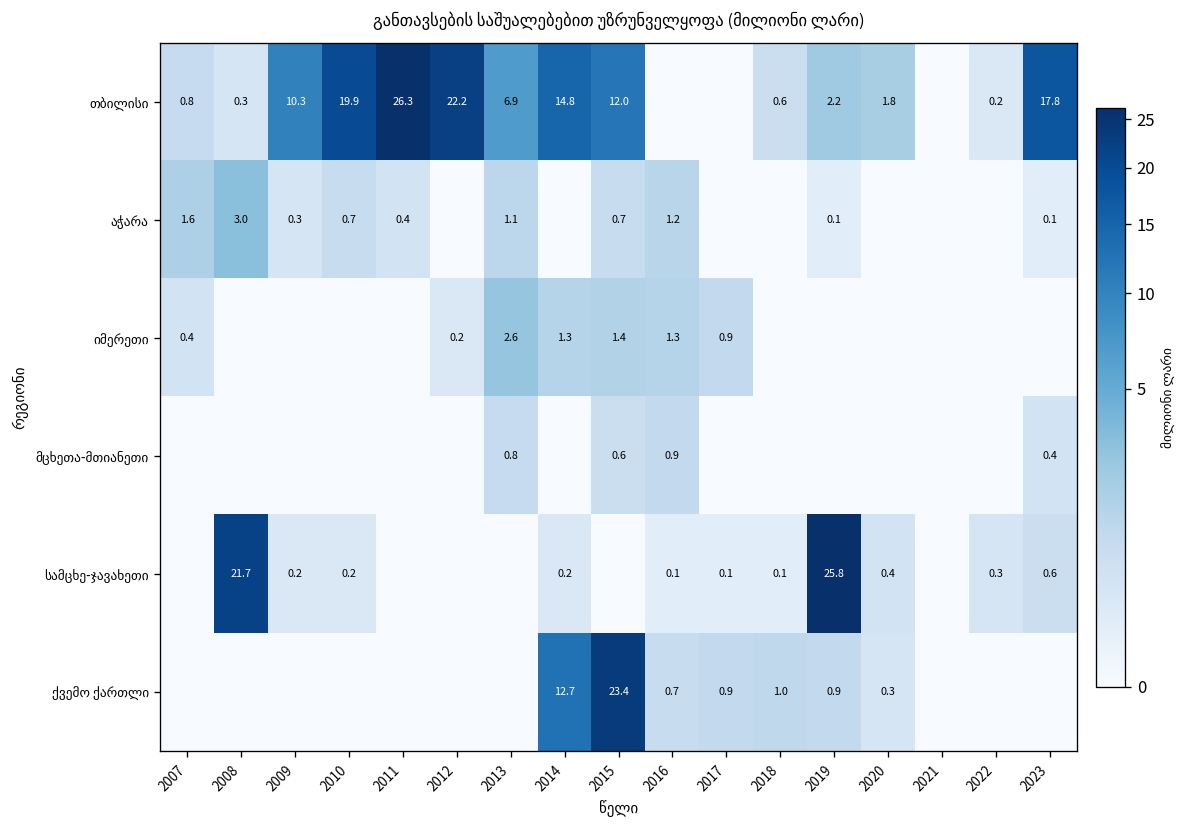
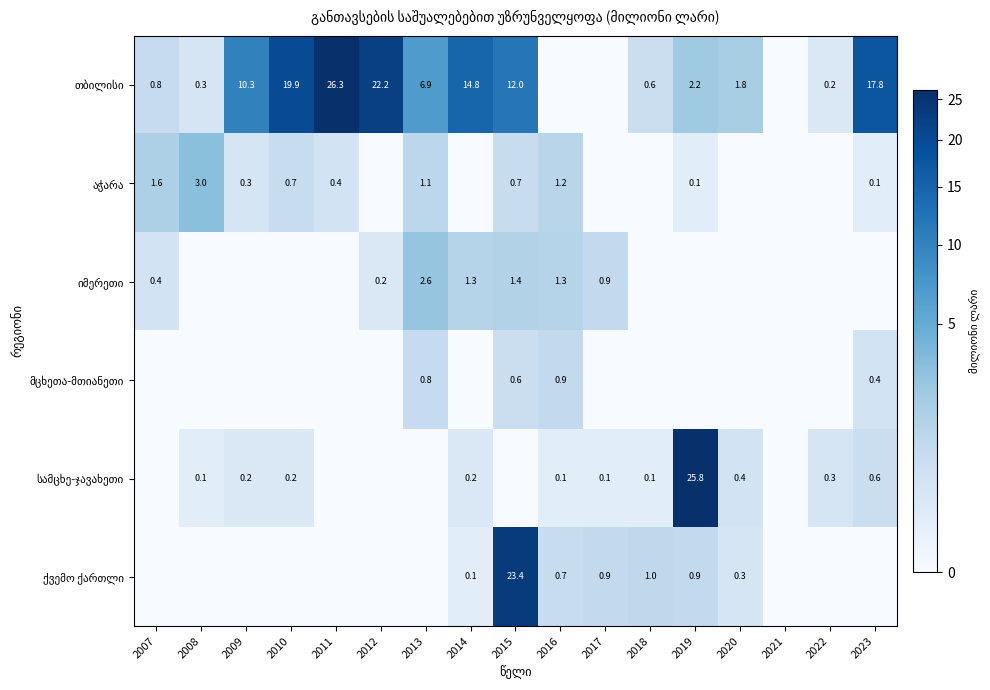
სამცხე-ჯავახეთი, 2008: 21.7 -> 0.1
ქვემო ქართლი, 2014: 12.7 -> 0.1
